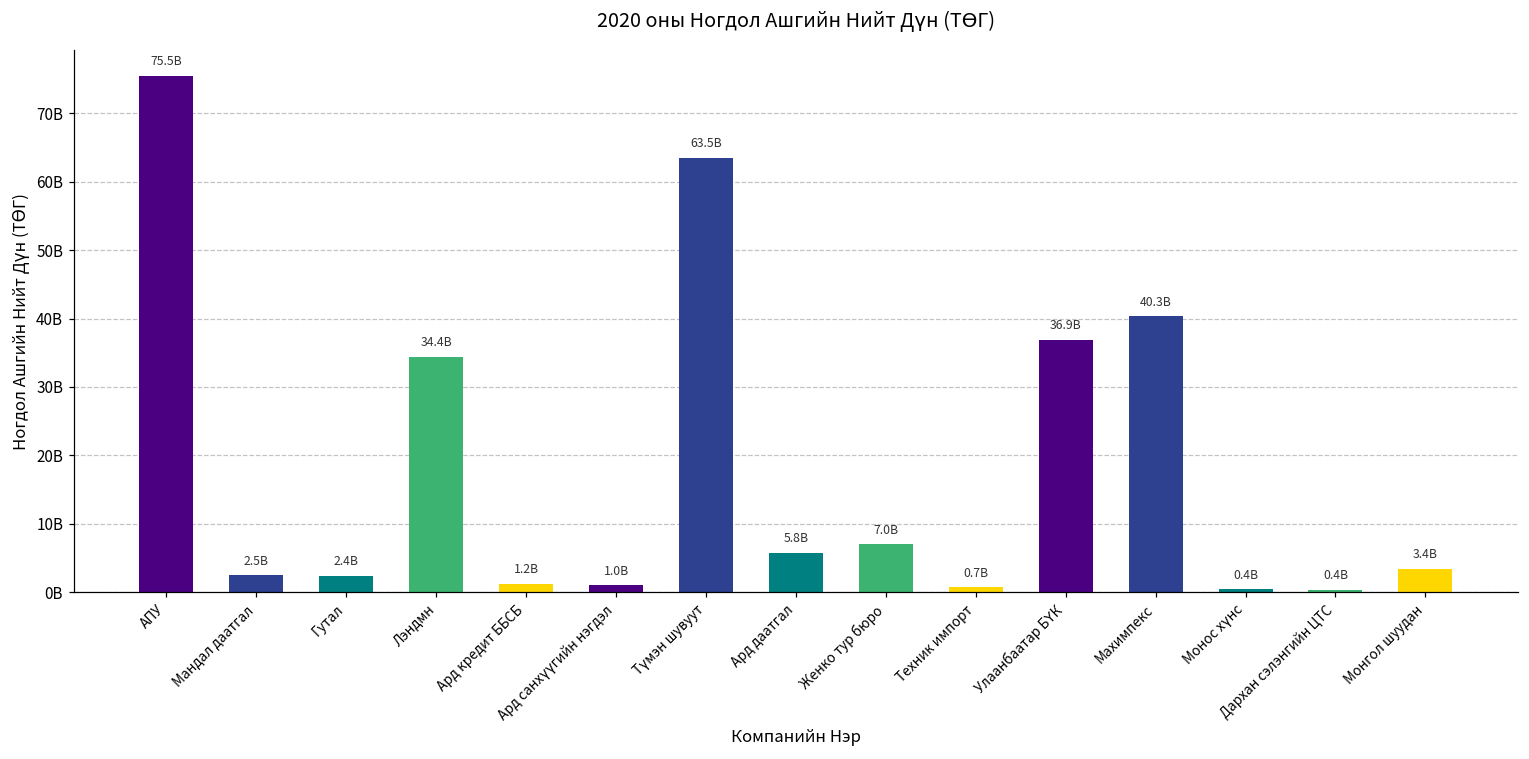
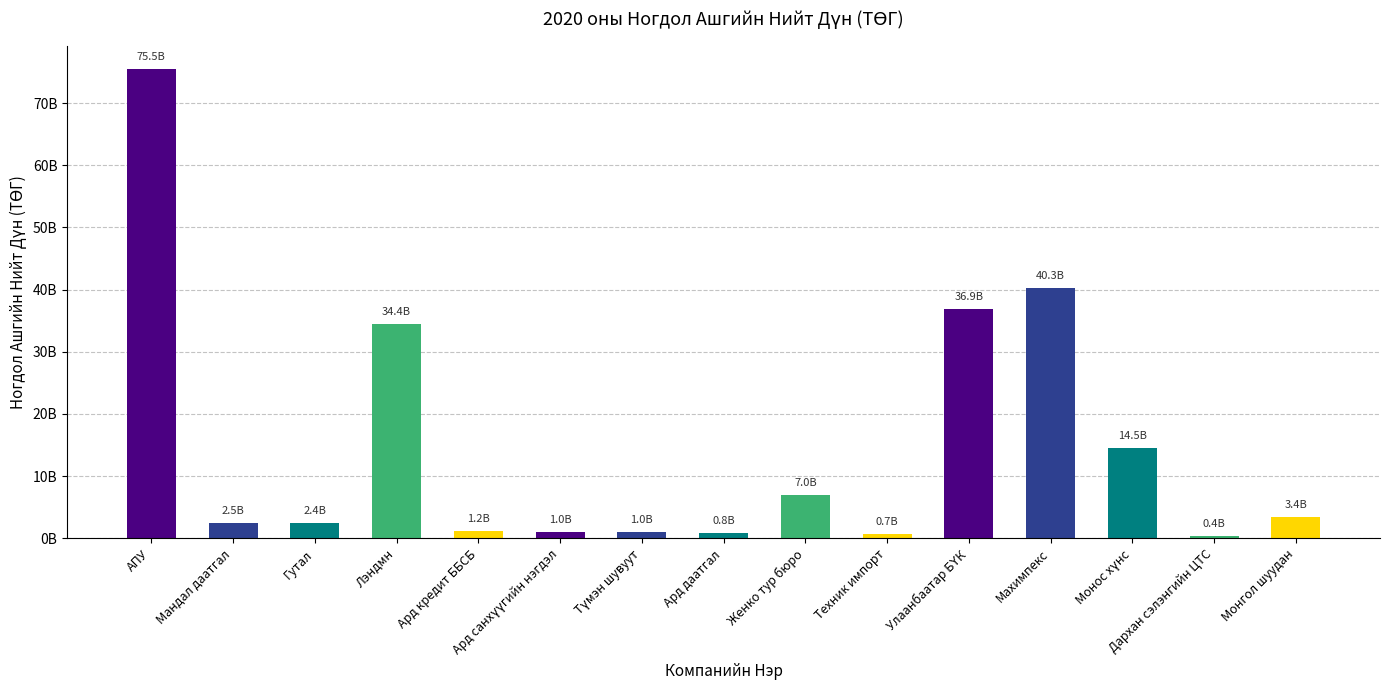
Түмэн шувуут: 63.5B -> 1.0B
Ард даатгал: 5.8B -> 0.8B
Монос хүнс: 0.4B -> 14.5B
